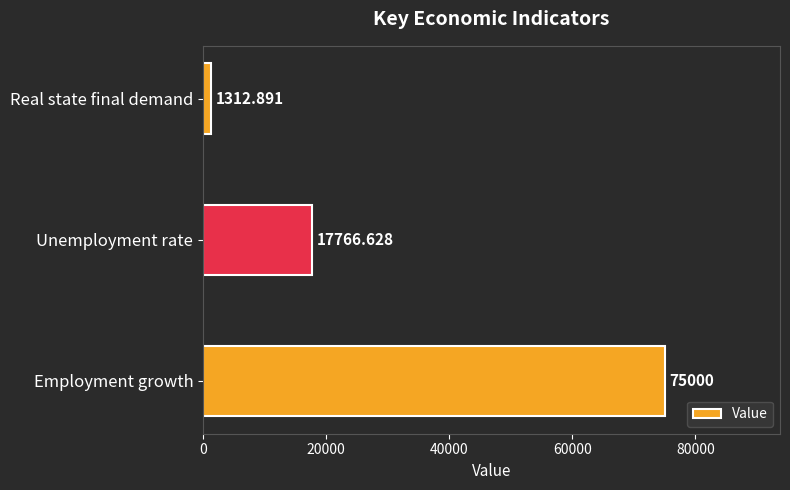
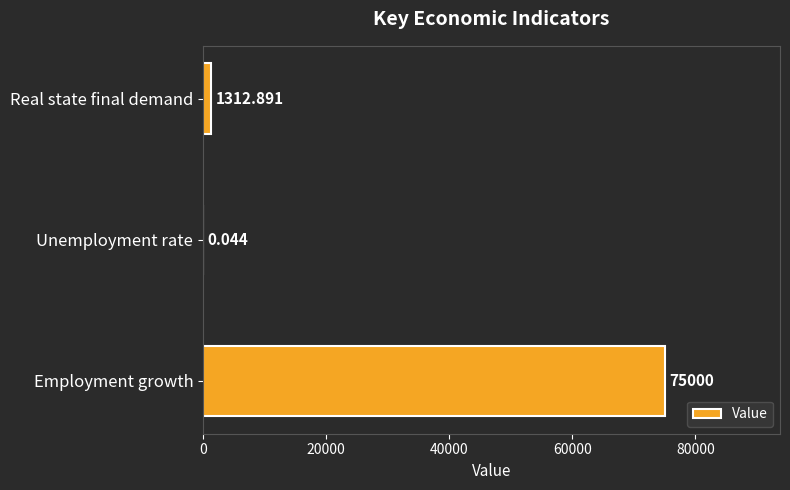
Unemployment rate: 17766.628 -> 0.044
